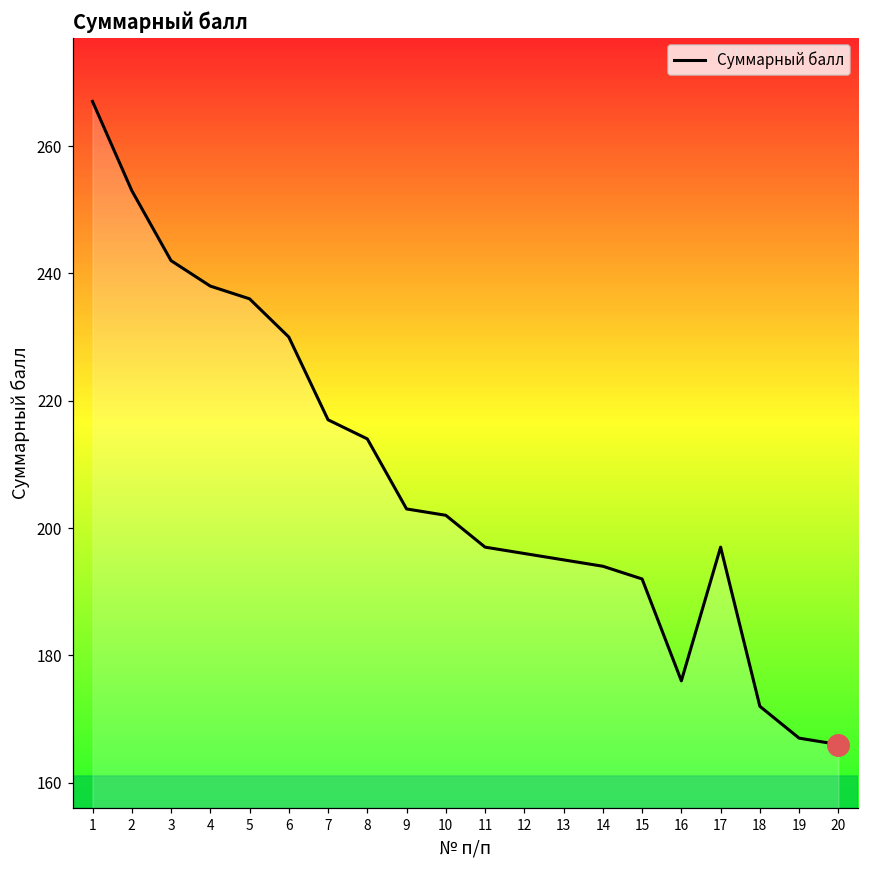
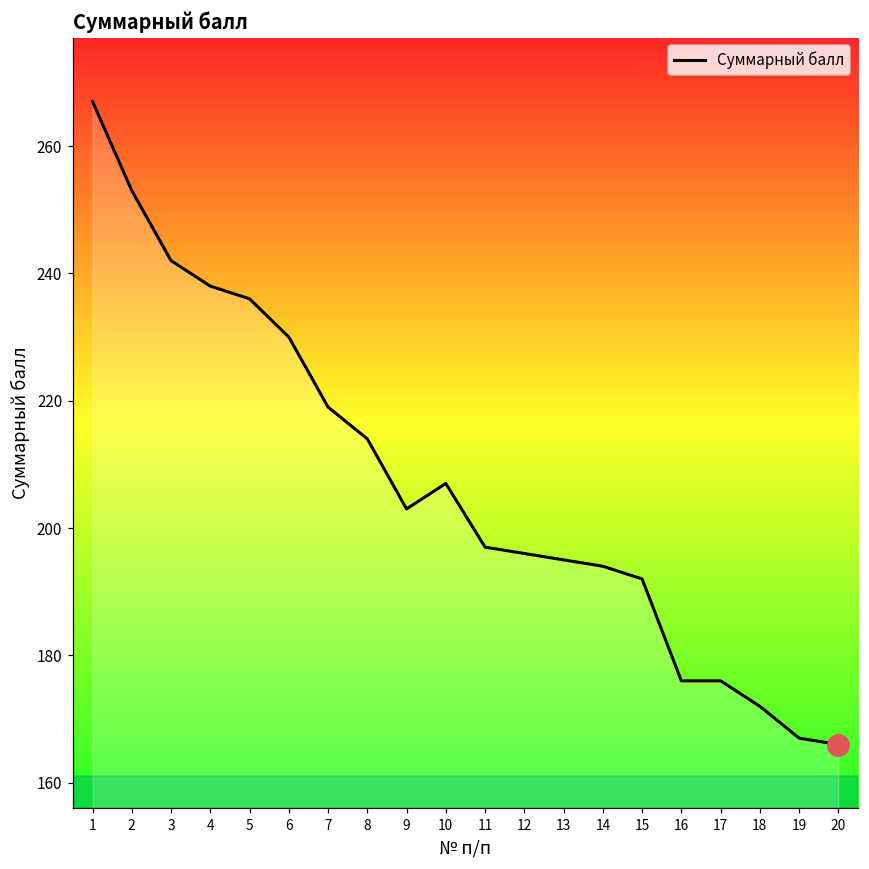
Суммарный балл, 7: 217 -> 219
Суммарный балл, 10: 202 -> 207
Суммарный балл, 17: 197 -> 176
